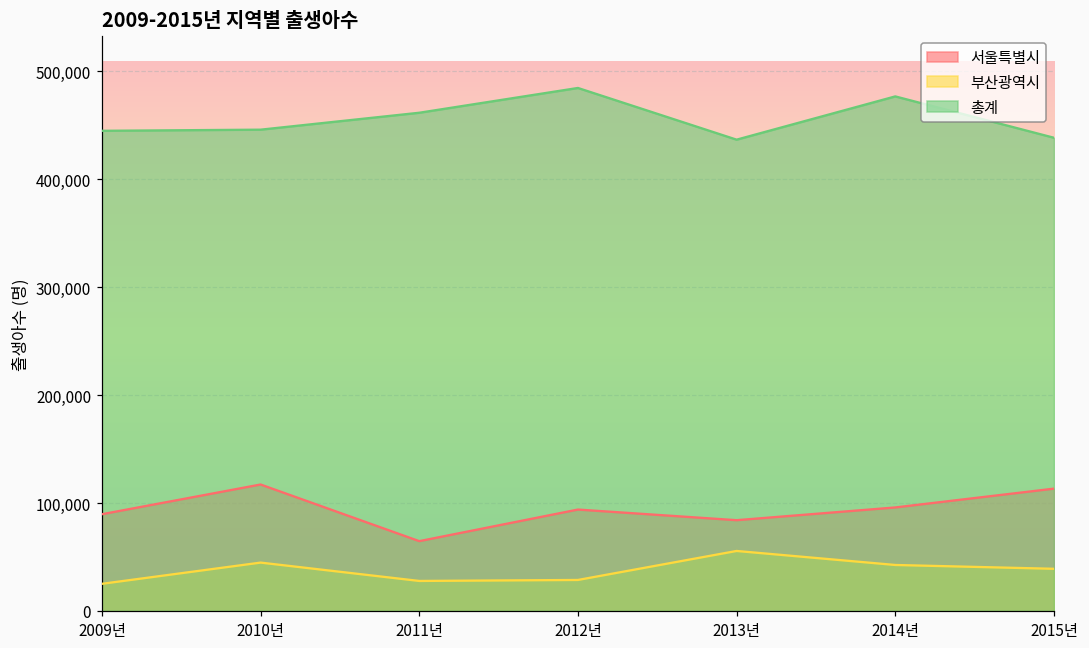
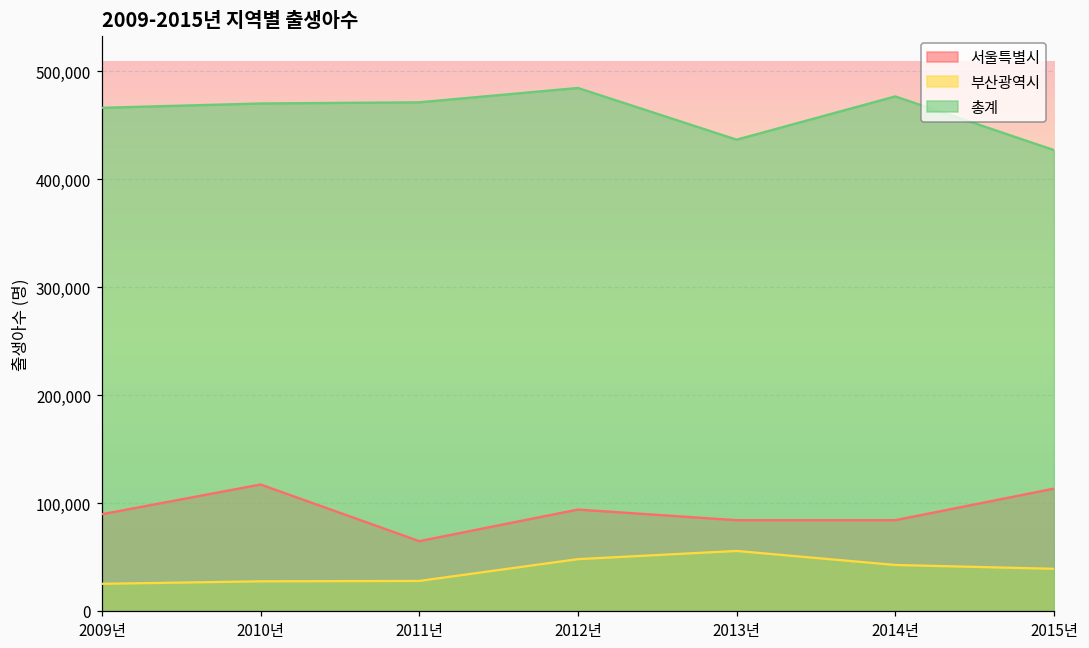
총계, 2009년: 440,000 -> 470,000
부산광역시, 2010년: 40,000 -> 30,000
총계, 2010년: 450,000 -> 470,000
총계, 2011년: 460,000 -> 470,000
부산광역시, 2012년: 30,000 -> 50,000
서울특별시, 2014년: 100,000 -> 80,000
총계, 2015년: 440,000 -> 430,000
